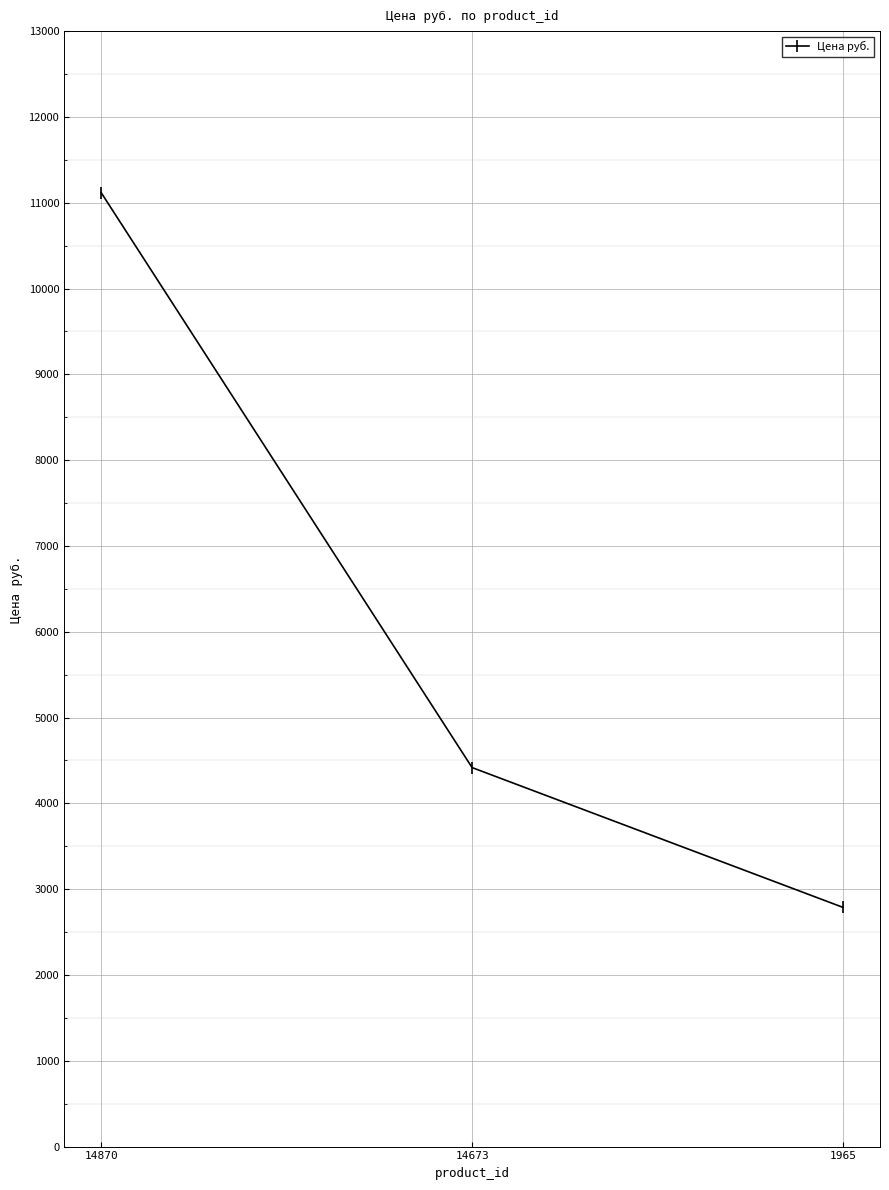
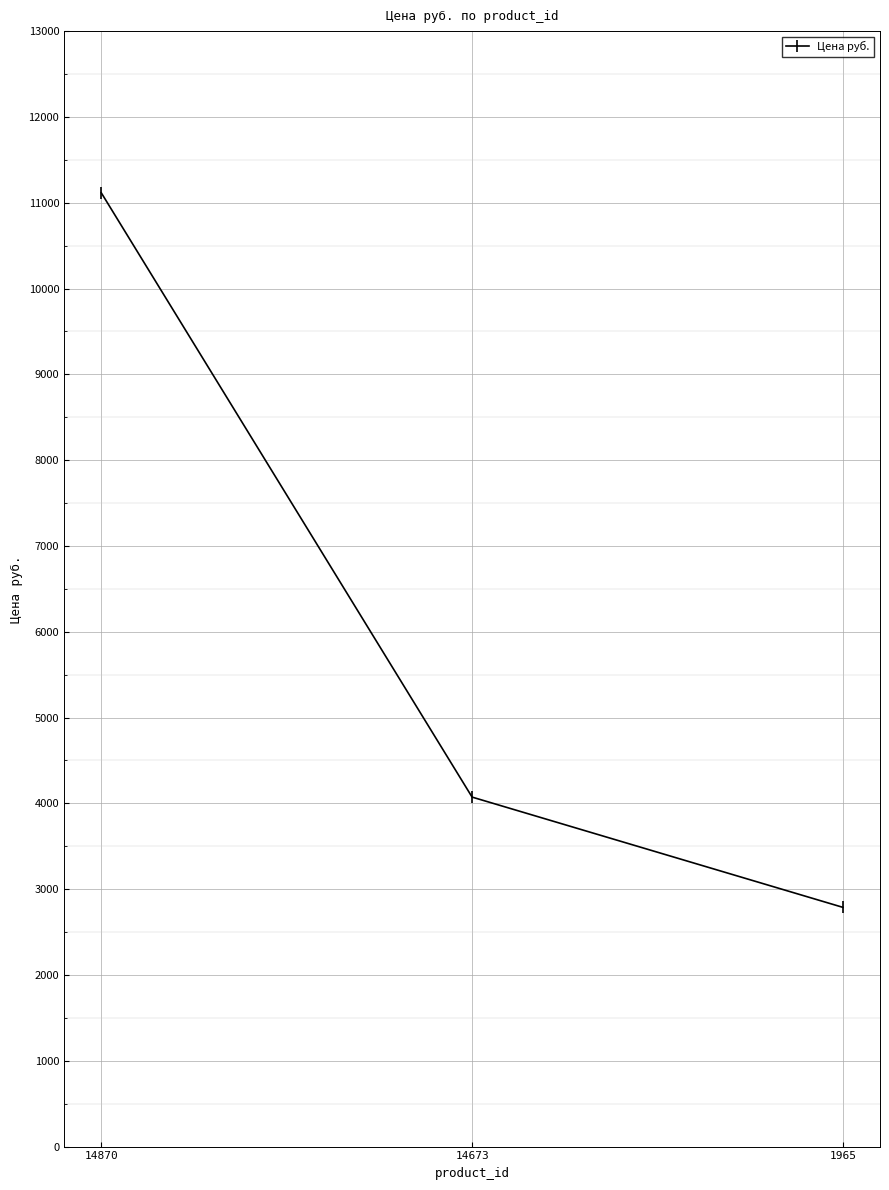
14673: 4400 -> 4100
